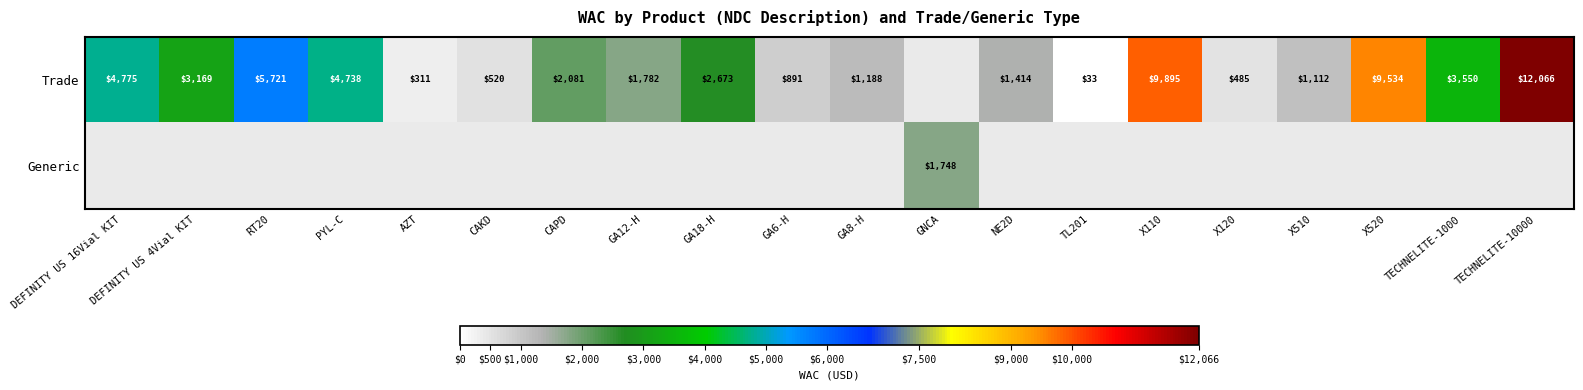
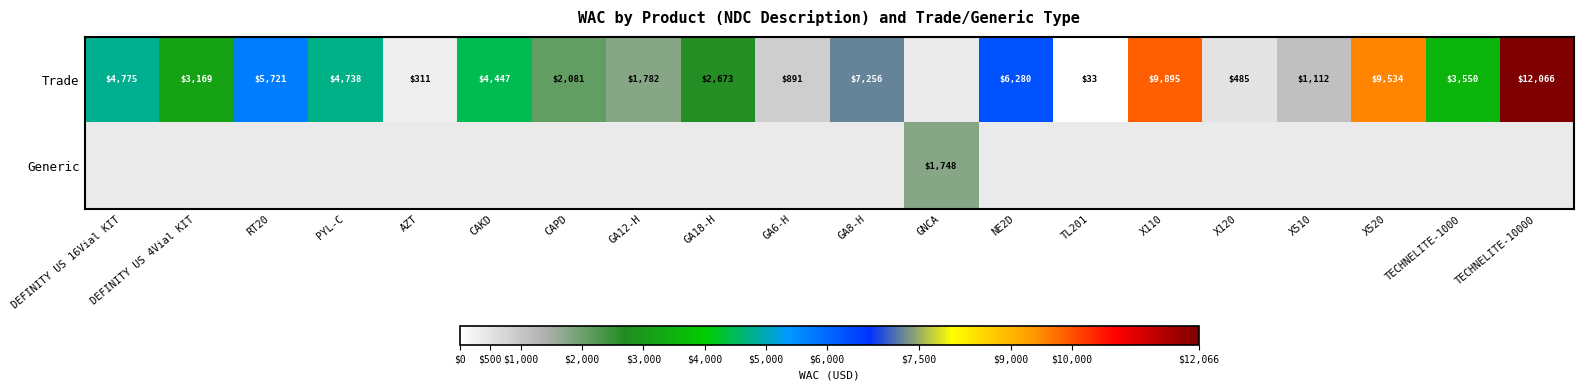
Trade, CAKD: $520 -> $4,447
Trade, GA8-H: $1,188 -> $7,256
Trade, NE2D: $1,414 -> $6,280
